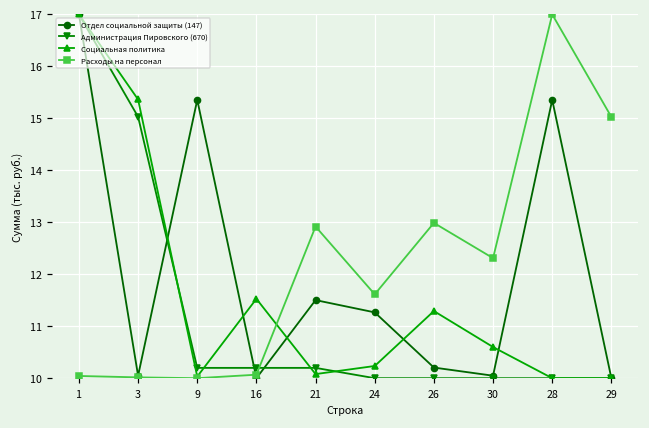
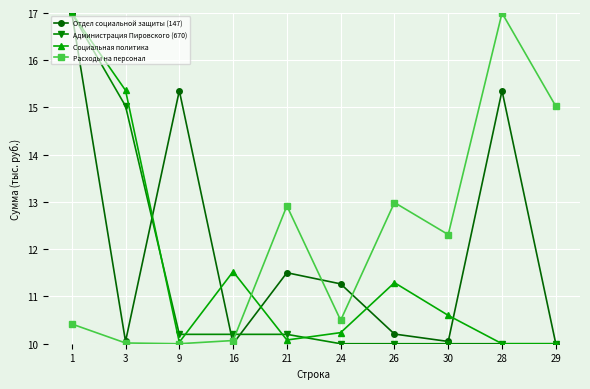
Расходы на персонал, 1: 10.0 -> 10.4
Расходы на персонал, 24: 11.6 -> 10.5
